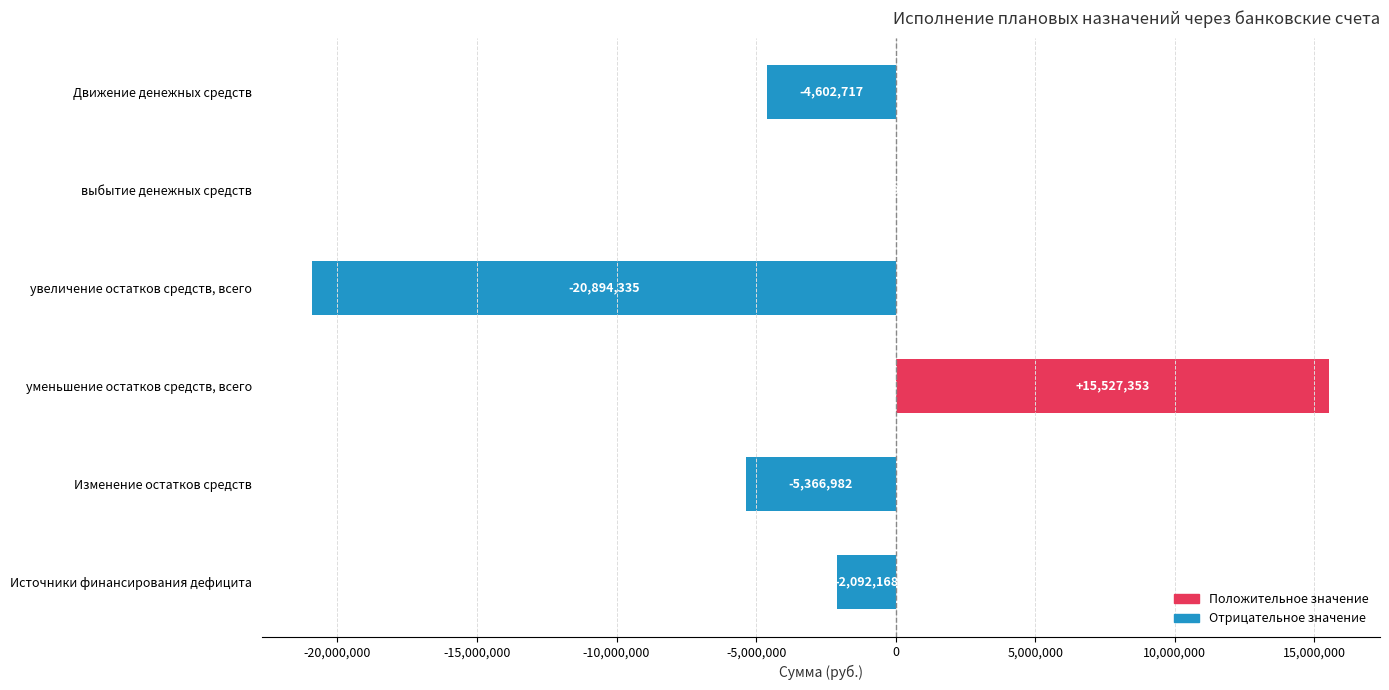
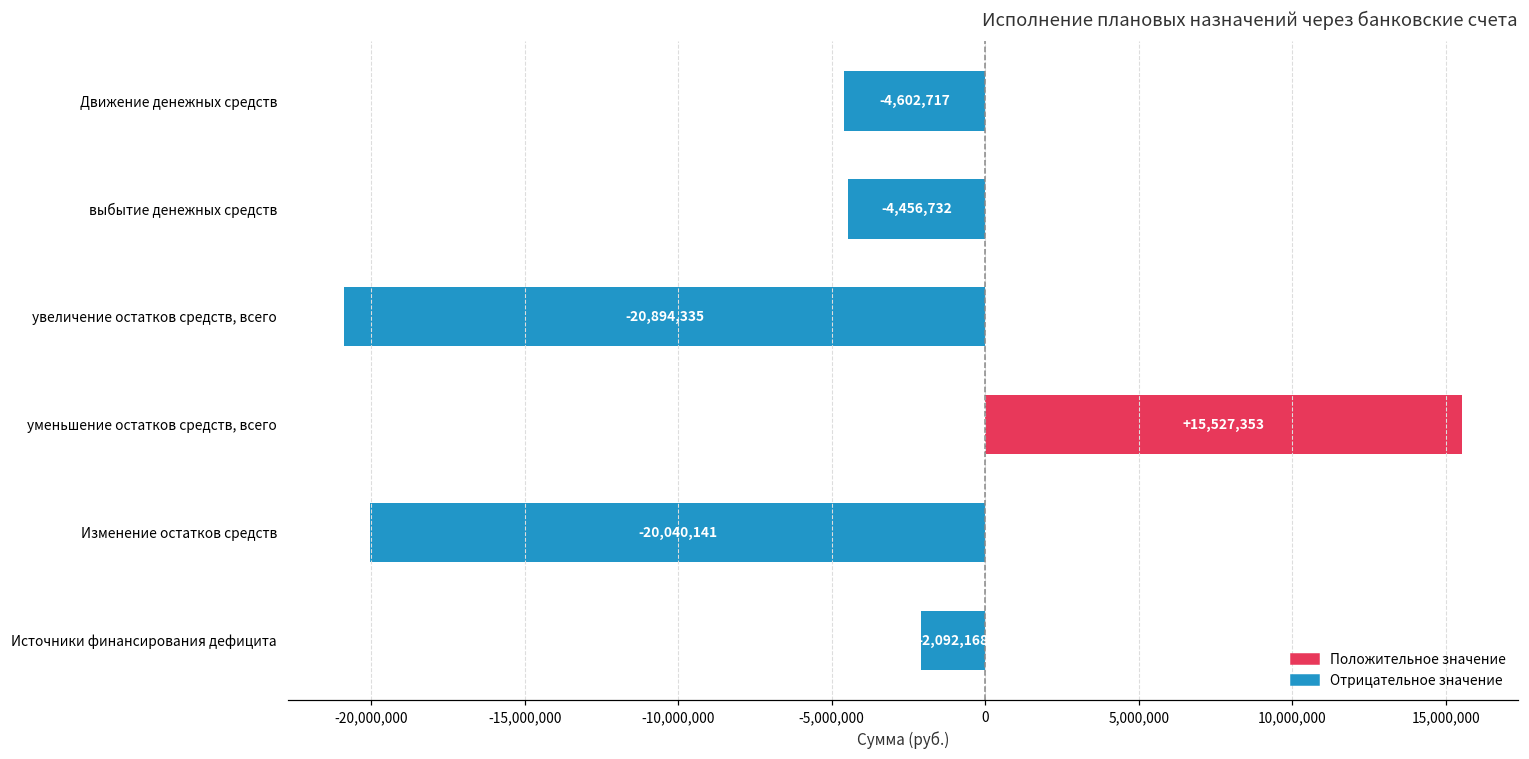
выбытие денежных средств: 0 -> -4,500,000
Изменение остатков средств: -5,366,982 -> -20,040,141
